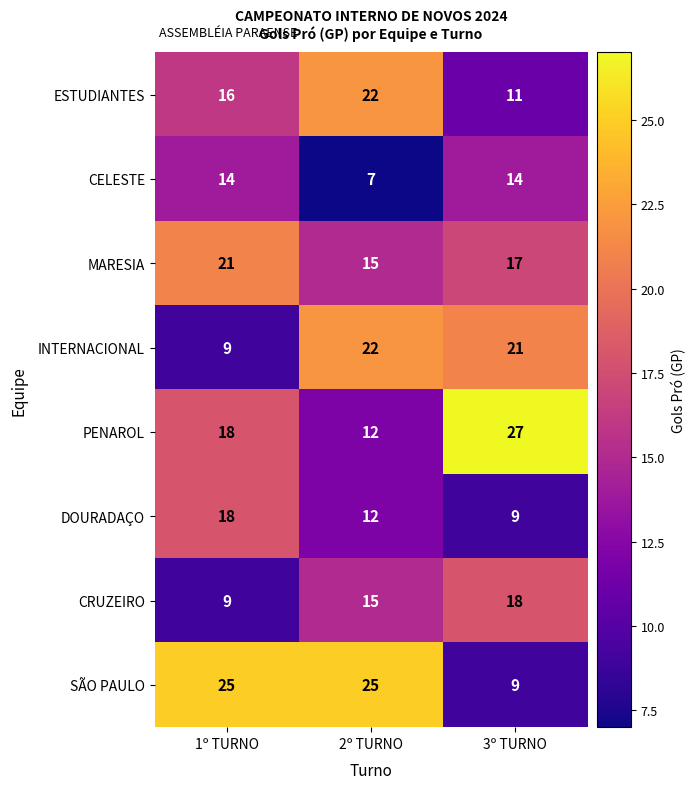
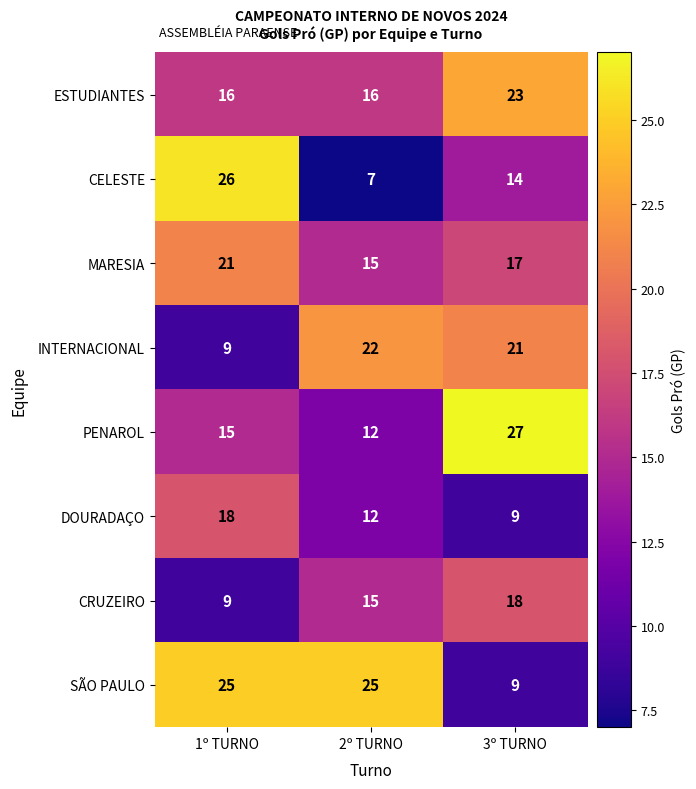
ESTUDIANTES, 2º TURNO: 22 -> 16
ESTUDIANTES, 3º TURNO: 11 -> 23
CELESTE, 1º TURNO: 14 -> 26
PENAROL, 1º TURNO: 18 -> 15
